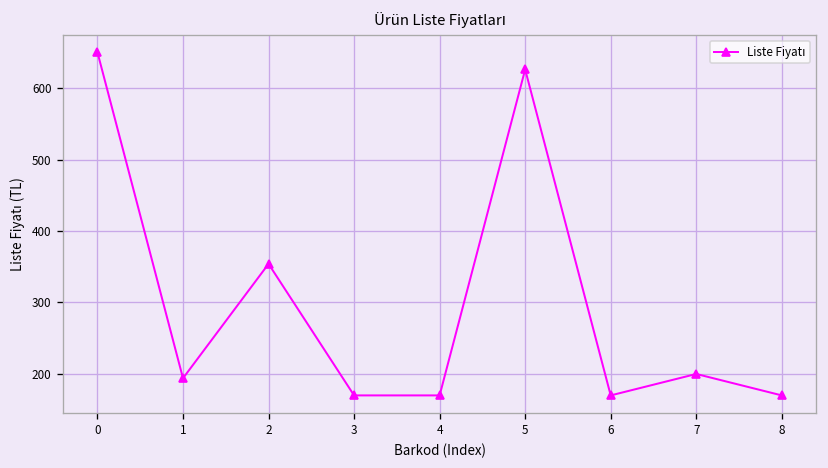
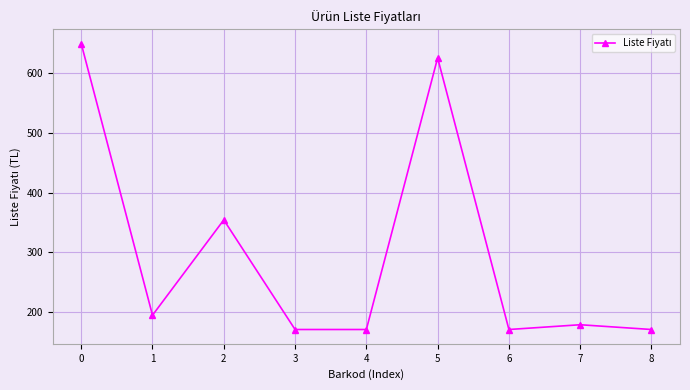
7: 200 -> 180
